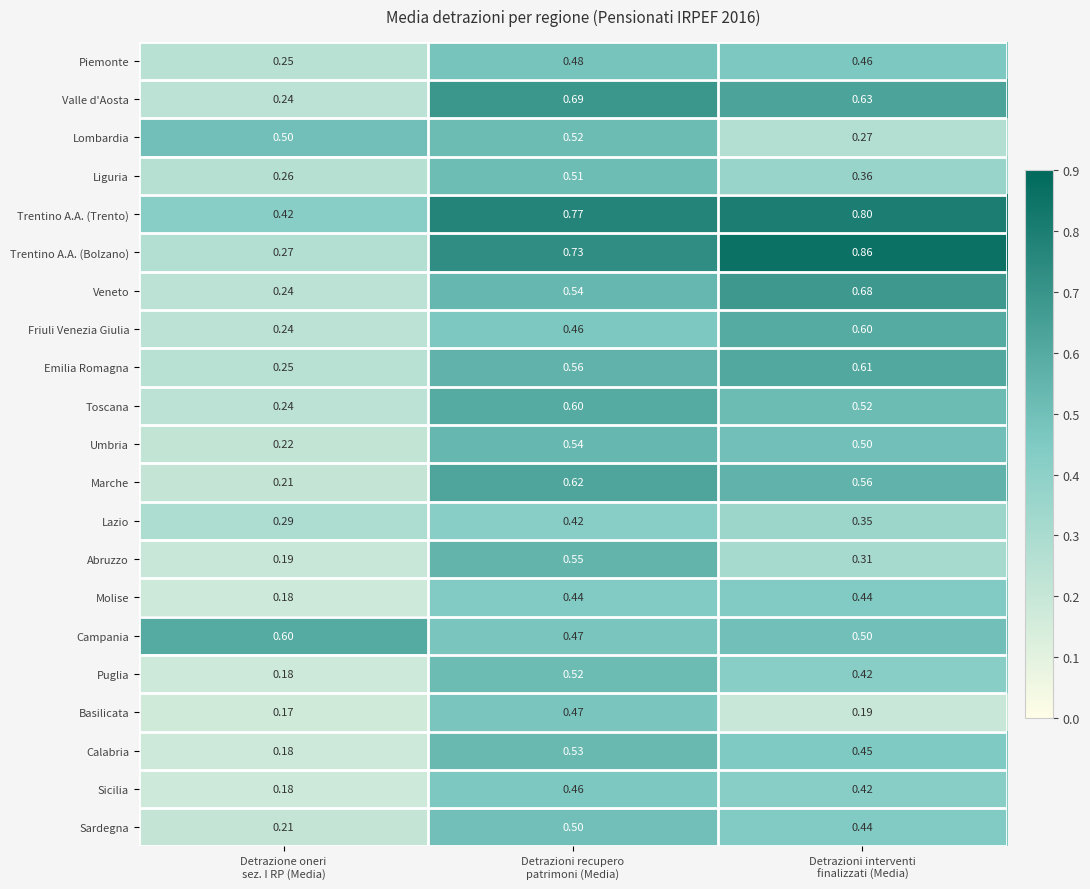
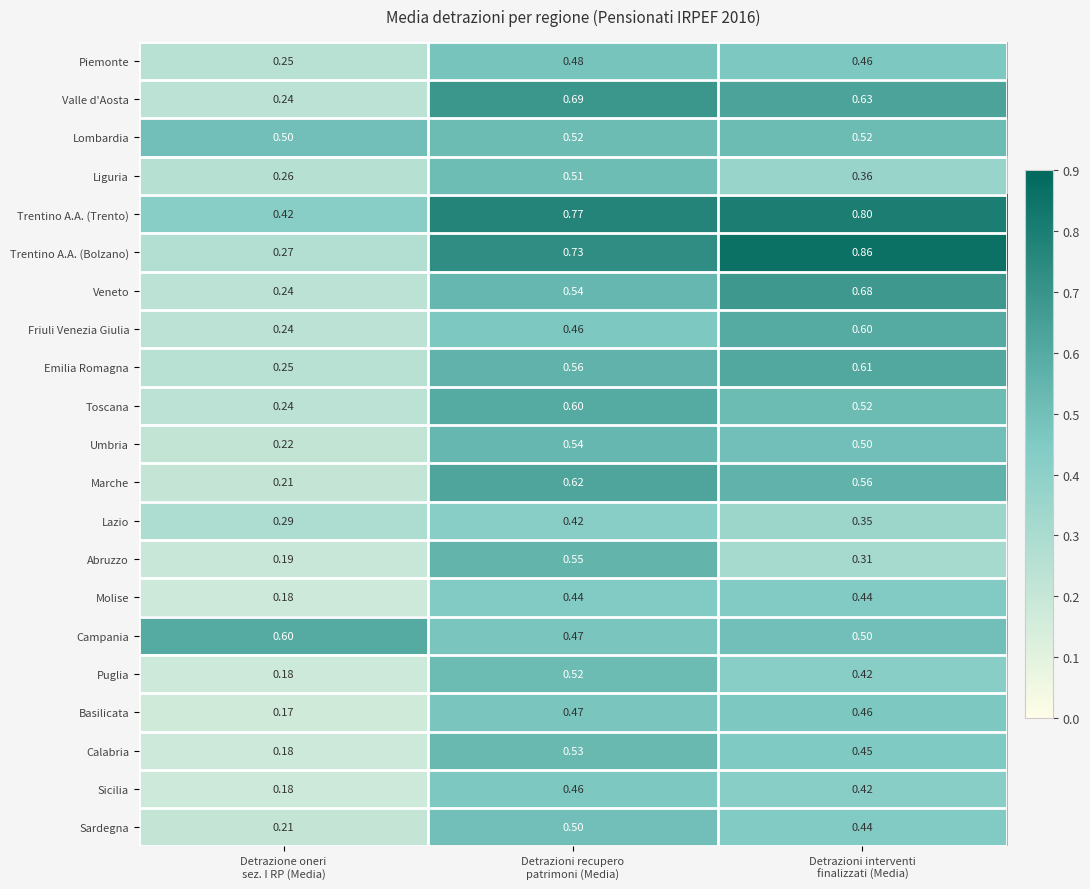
Lombardia, Detrazioni interventi finalizzati (Media): 0.27 -> 0.52
Basilicata, Detrazioni interventi finalizzati (Media): 0.19 -> 0.46
